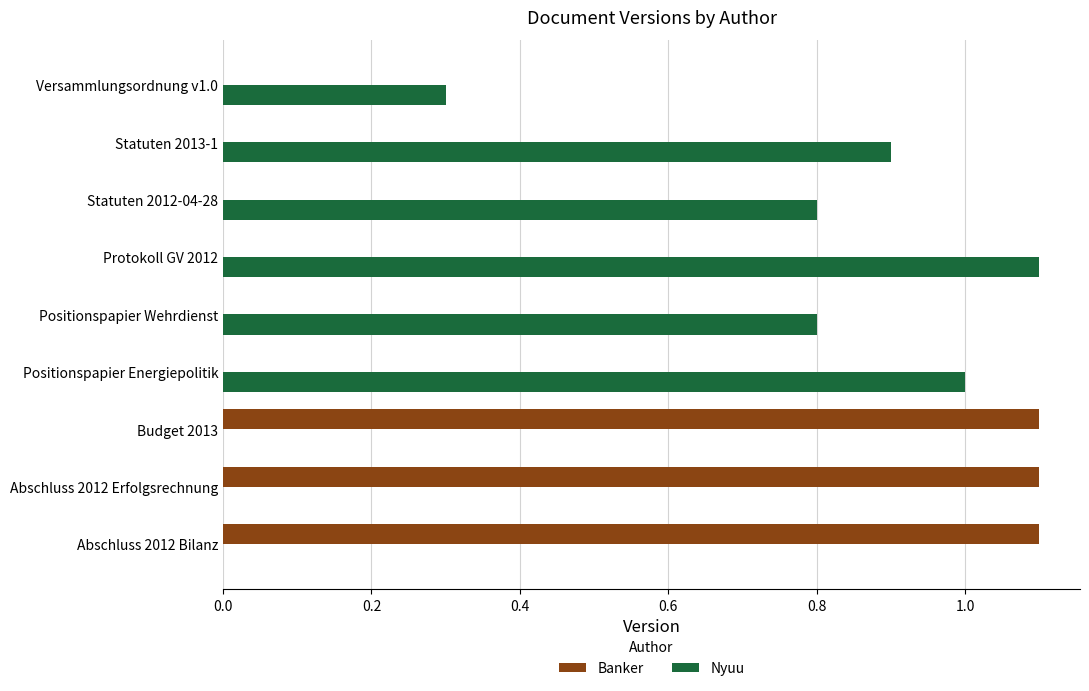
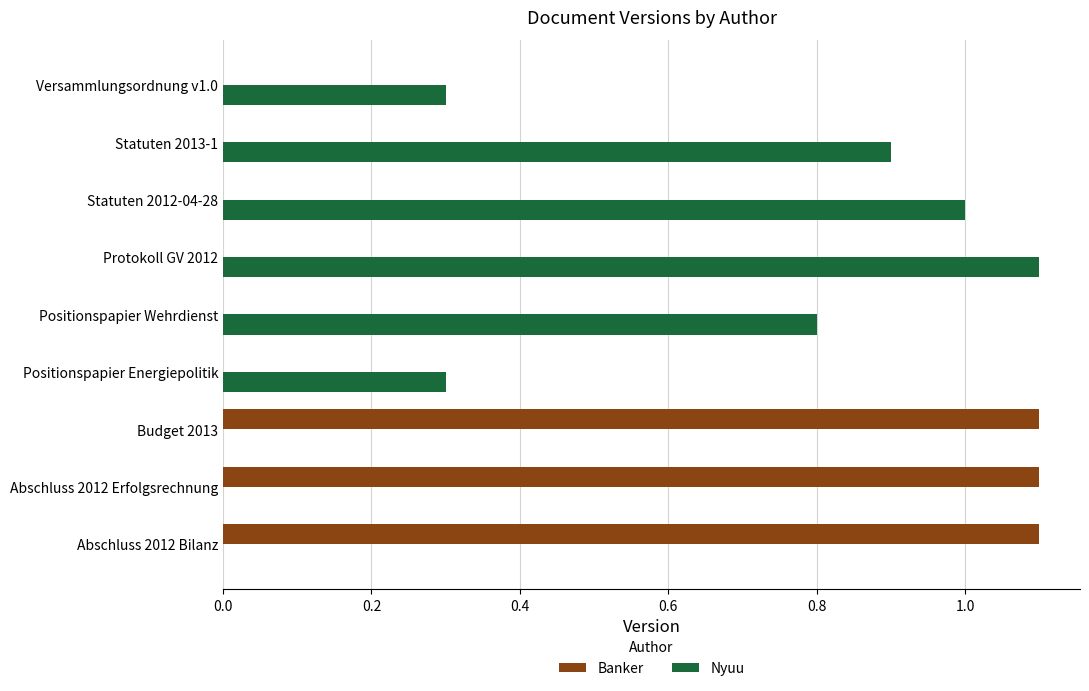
Nyuu, Statuten 2012-04-28: 0.8 -> 1.0
Nyuu, Positionspapier Energiepolitik: 1.0 -> 0.3
